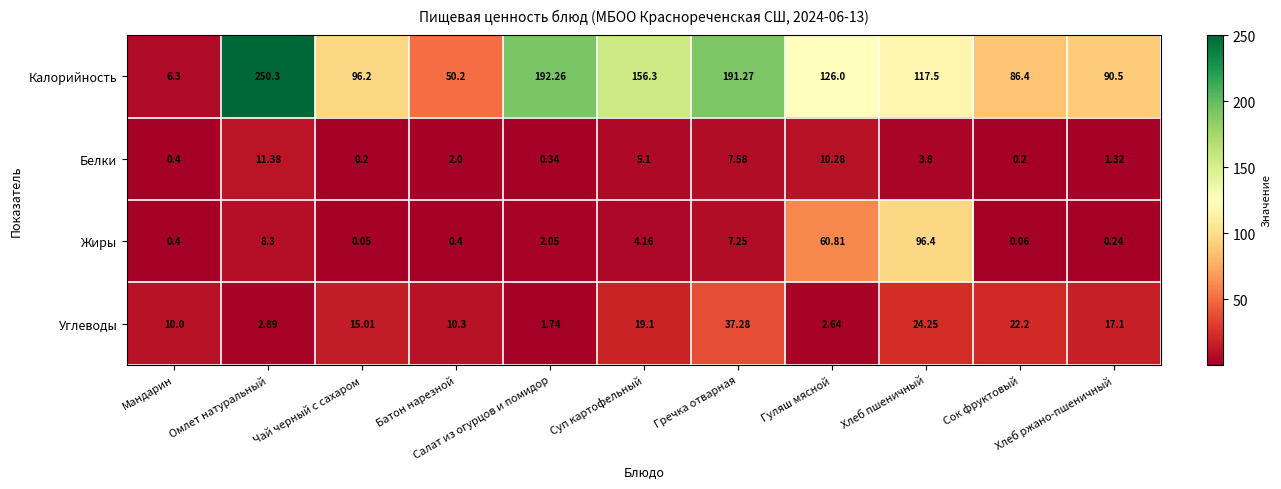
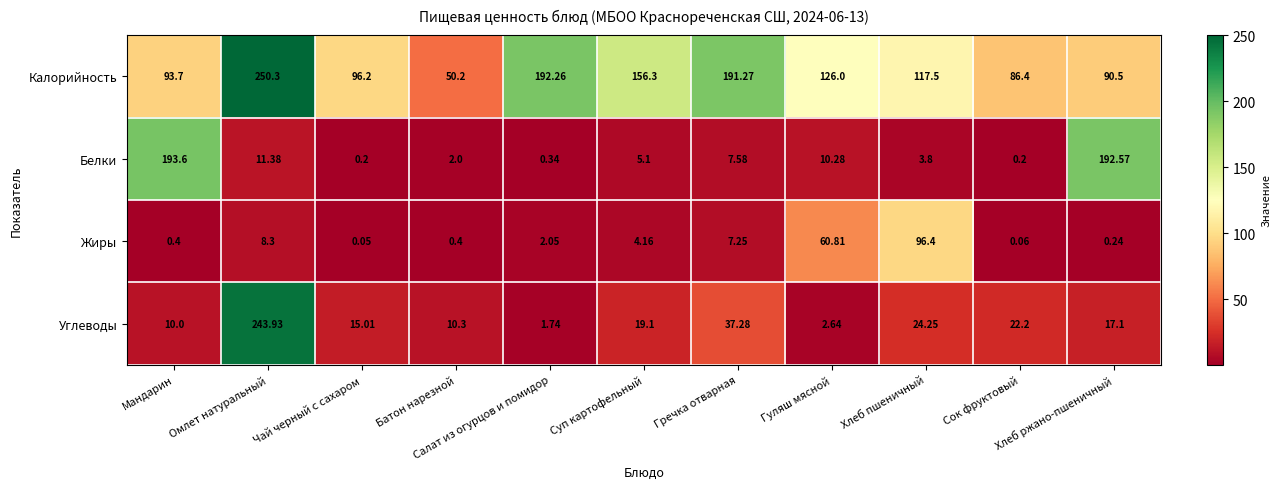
Калорийность, Мандарин: 6.3 -> 93.7
Белки, Мандарин: 0.4 -> 193.6
Белки, Хлеб ржано-пшеничный: 1.32 -> 192.57
Углеводы, Омлет натуральный: 2.89 -> 243.93
